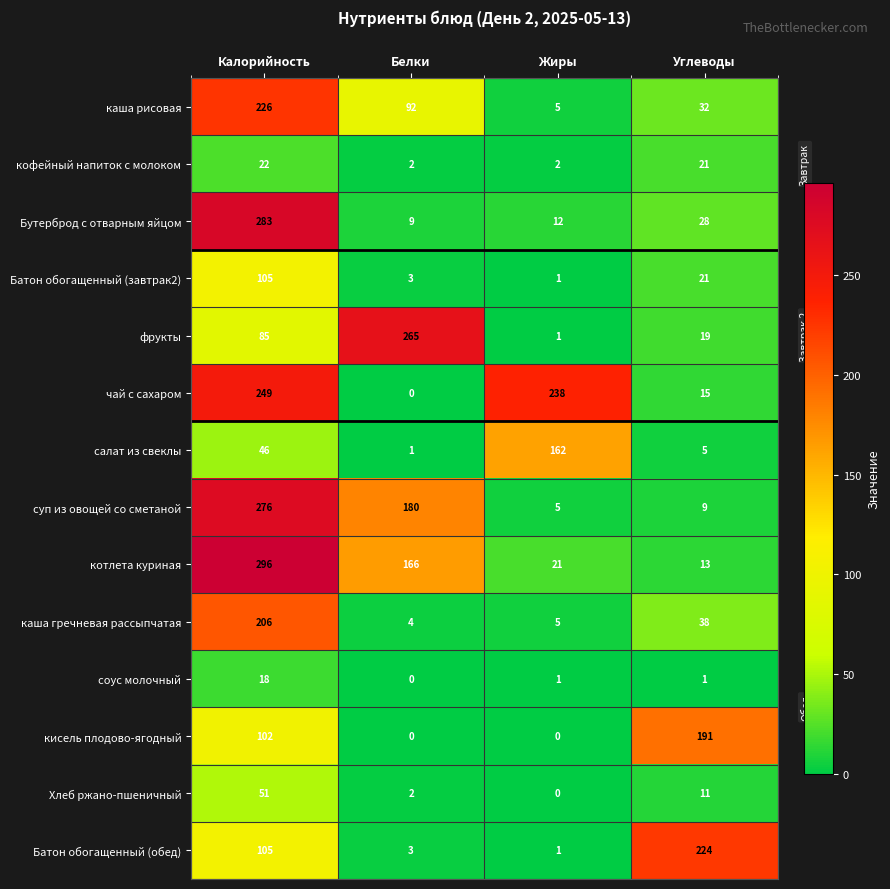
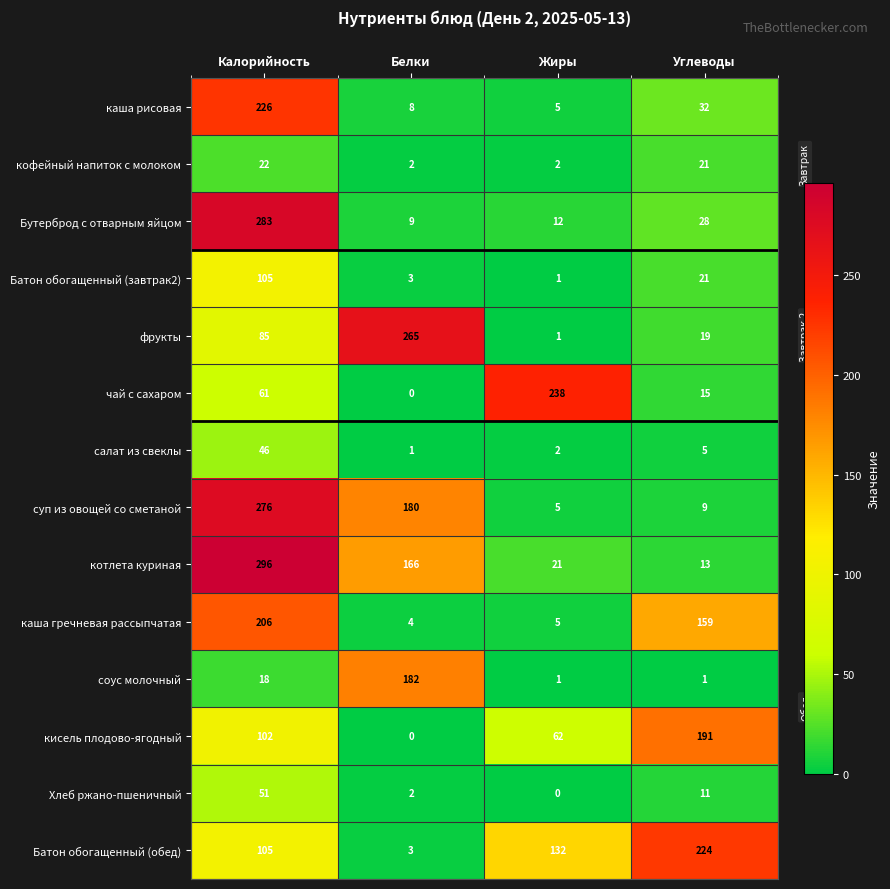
каша рисовая, Белки: 92 -> 8
чай с сахаром, Калорийность: 249 -> 61
салат из свеклы, Жиры: 162 -> 2
каша гречневая рассыпчатая, Углеводы: 38 -> 159
соус молочный, Белки: 0 -> 182
кисель плодово-ягодный, Жиры: 0 -> 62
Батон обогащенный (обед), Жиры: 1 -> 132
